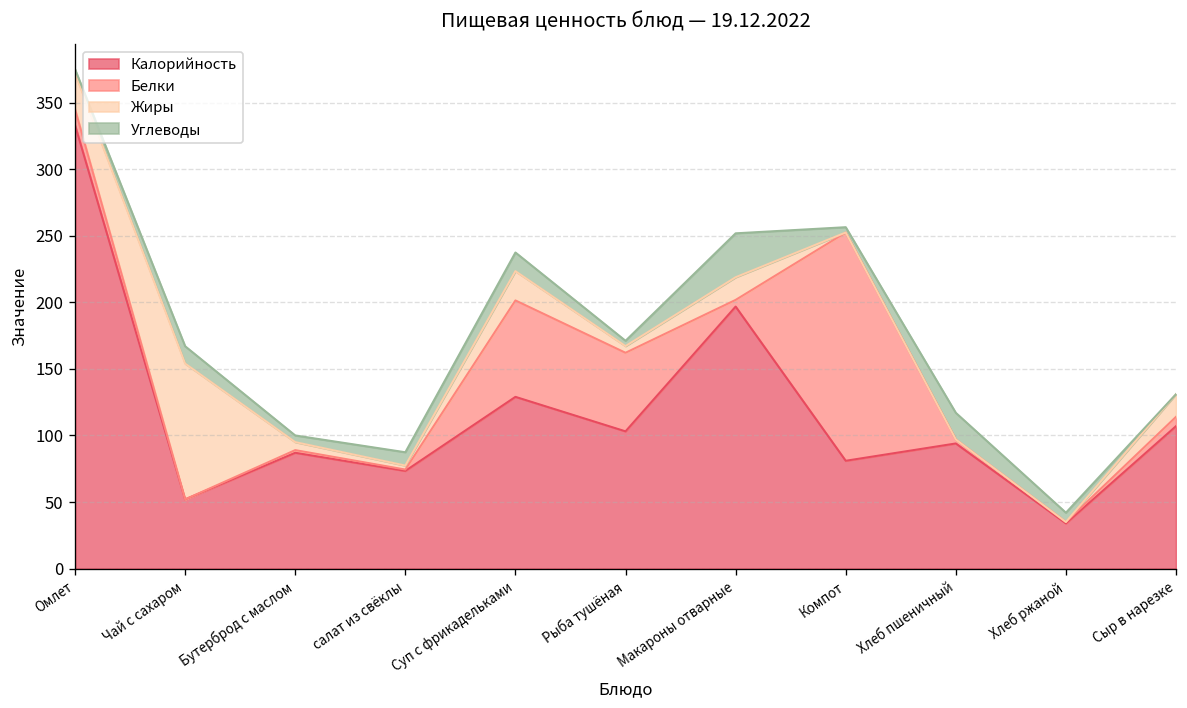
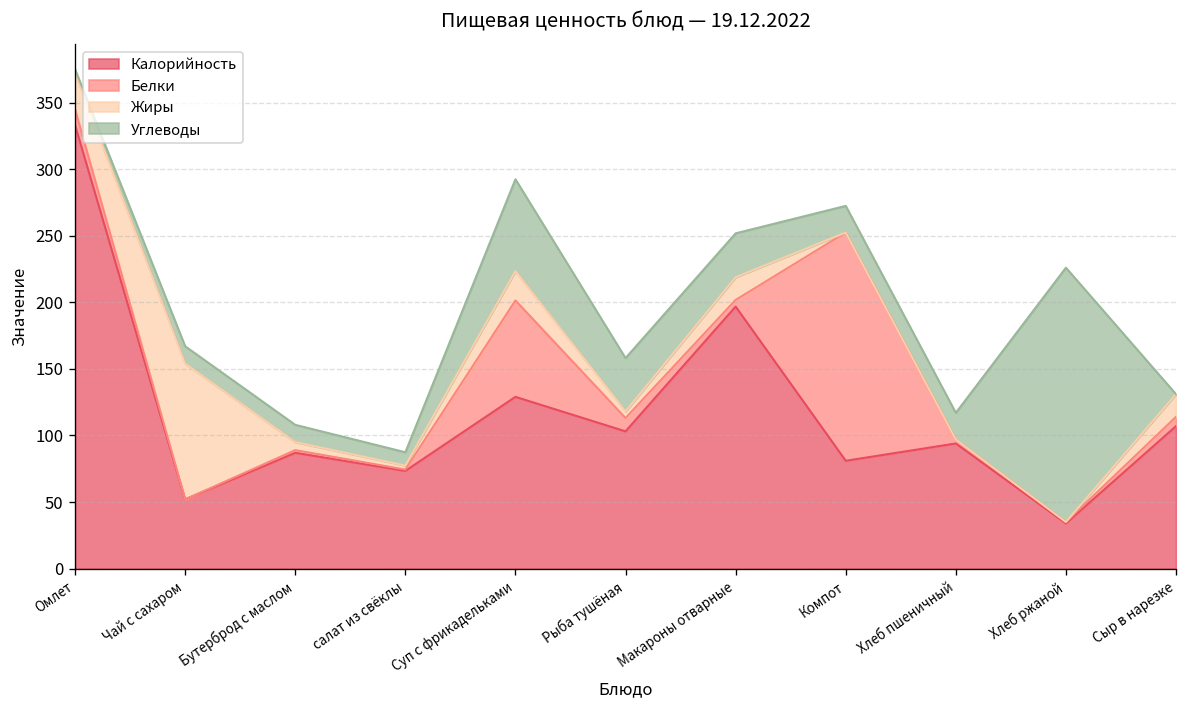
Углеводы, Бутерброд с маслом: 5 -> 13
Углеводы, Суп с фрикадельками: 14 -> 69
Белки, Рыба тушёная: 59 -> 10
Углеводы, Рыба тушёная: 4 -> 40
Углеводы, Компот: 4 -> 20
Углеводы, Хлеб ржаной: 7 -> 191
